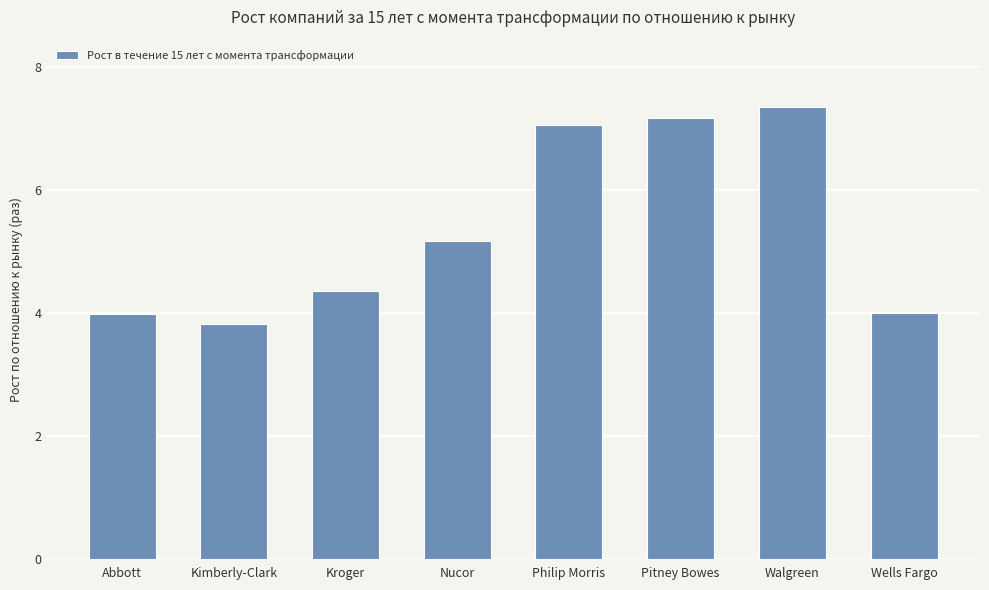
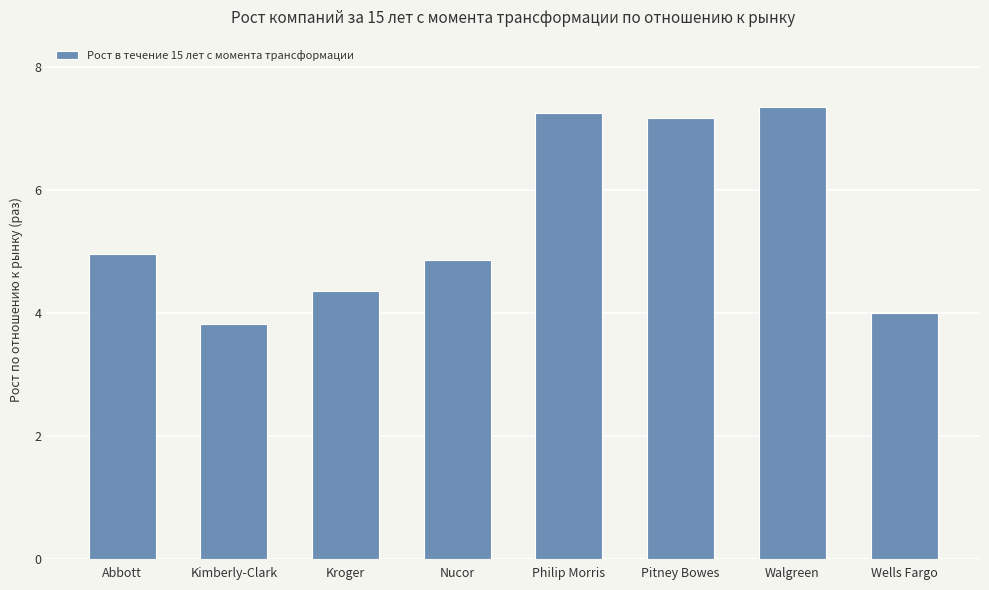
Abbott: 4.0 -> 5.0
Nucor: 5.2 -> 4.9
Philip Morris: 7.1 -> 7.3
